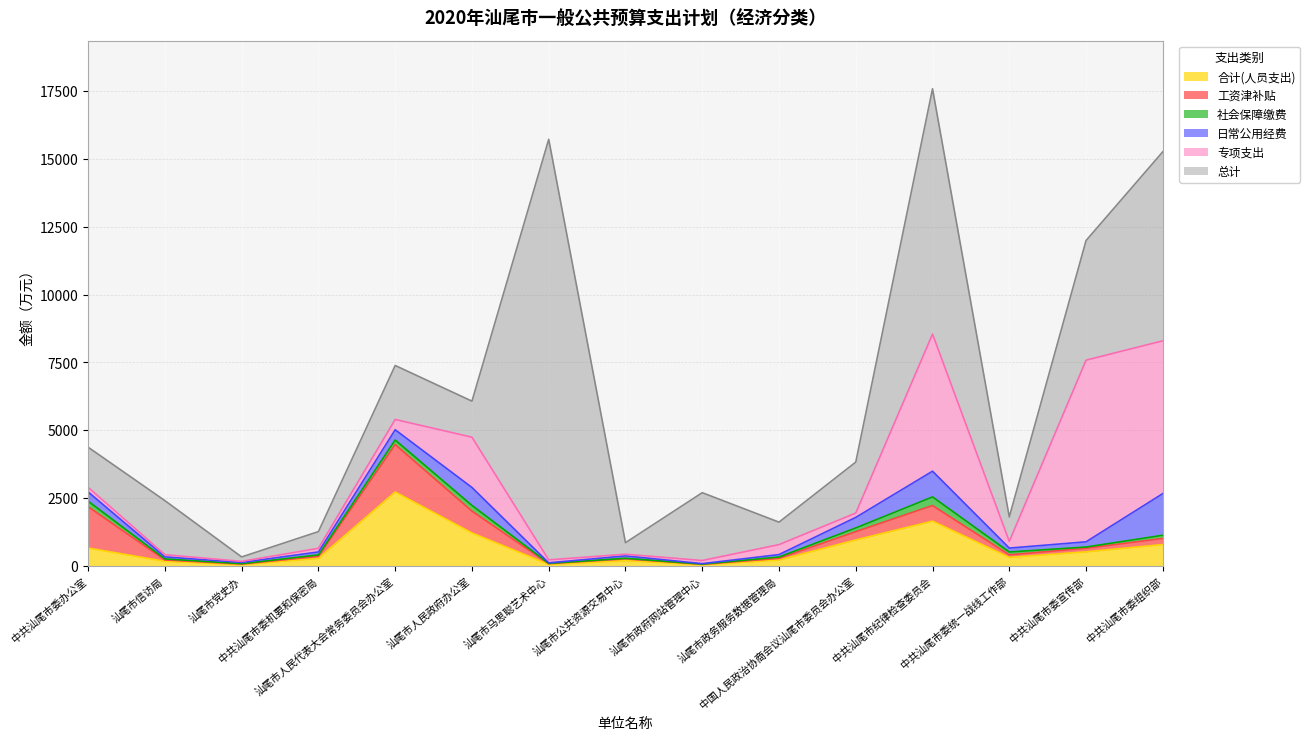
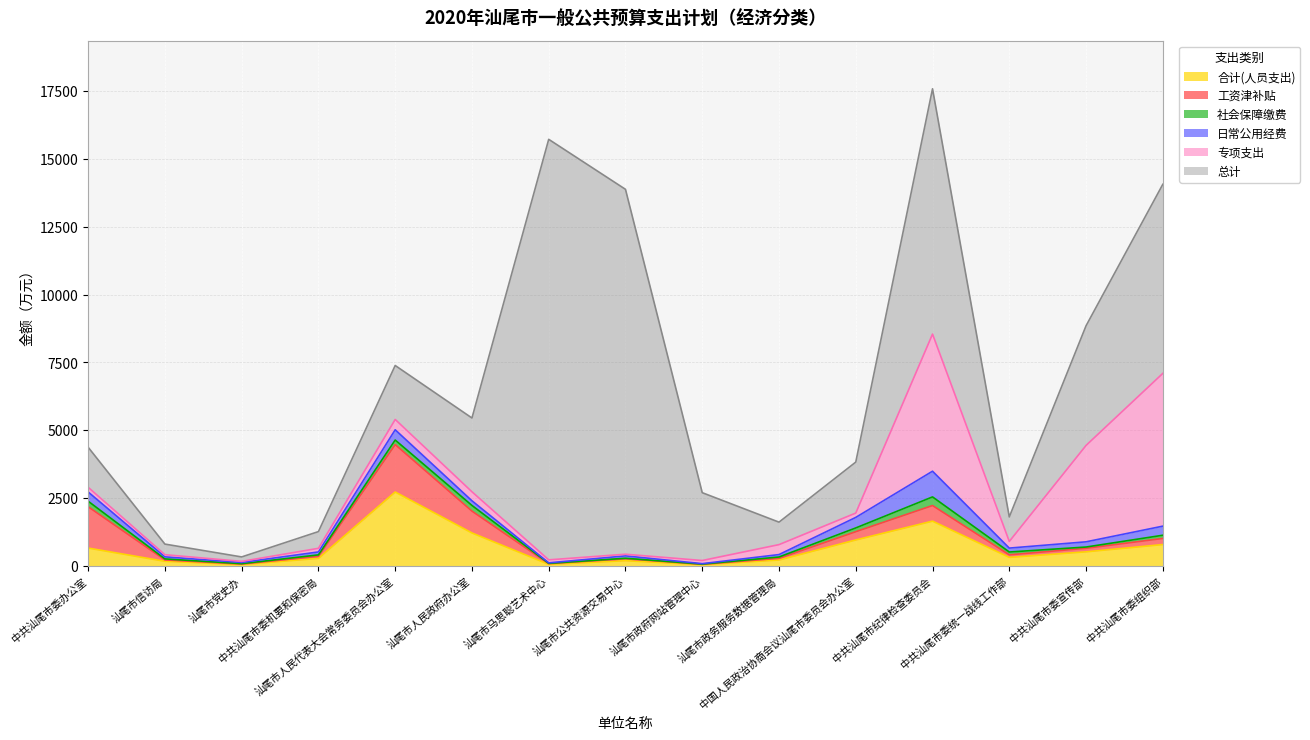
总计, 汕尾市信访局: 2000 -> 400
日常公用经费, 汕尾市人民政府办公室: 700 -> 200
专项支出, 汕尾市人民政府办公室: 1900 -> 300
总计, 汕尾市人民政府办公室: 1300 -> 2700
总计, 汕尾市公共资源交易中心: 400 -> 13400
专项支出, 中共汕尾市委宣传部: 6700 -> 3600
日常公用经费, 中共汕尾市委组织部: 1500 -> 300
